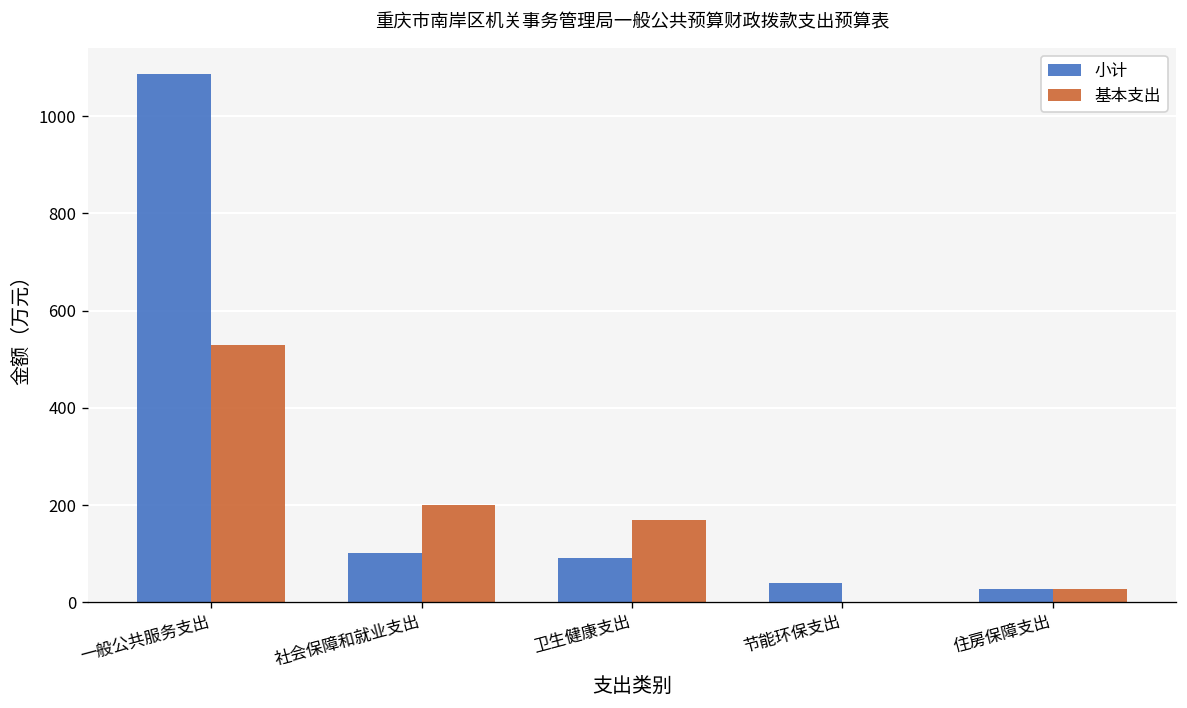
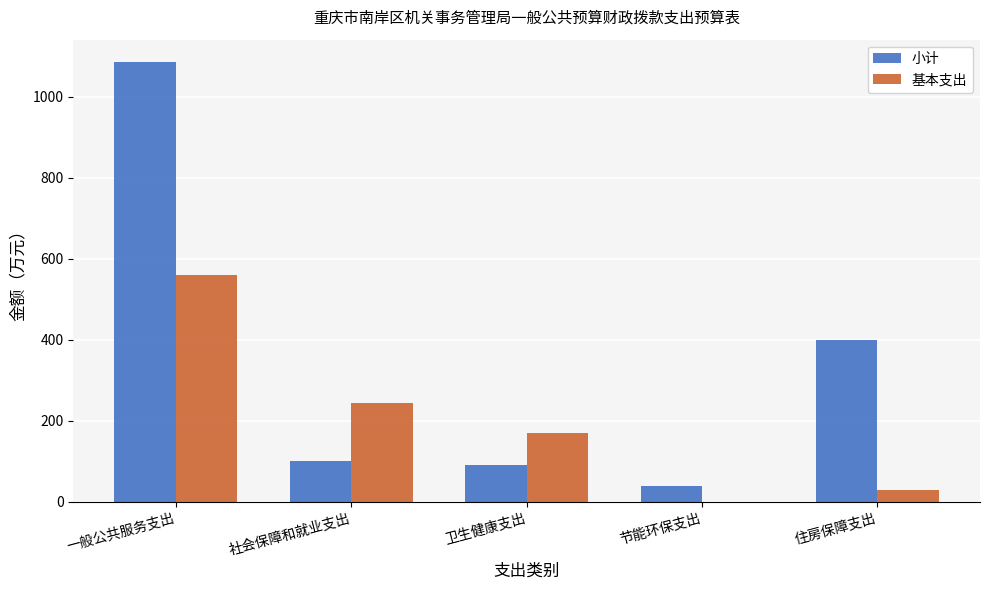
基本支出, 一般公共服务支出: 530 -> 560
基本支出, 社会保障和就业支出: 200 -> 240
小计, 住房保障支出: 30 -> 400
